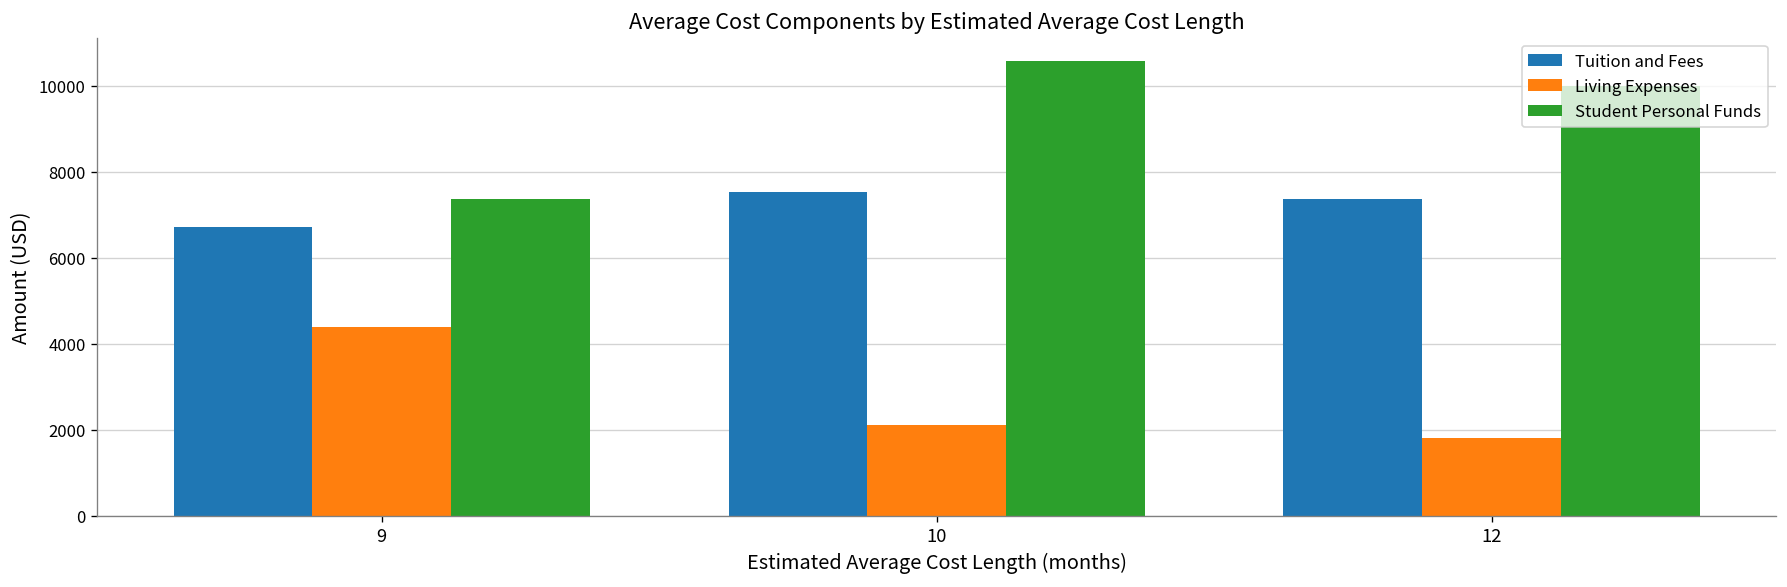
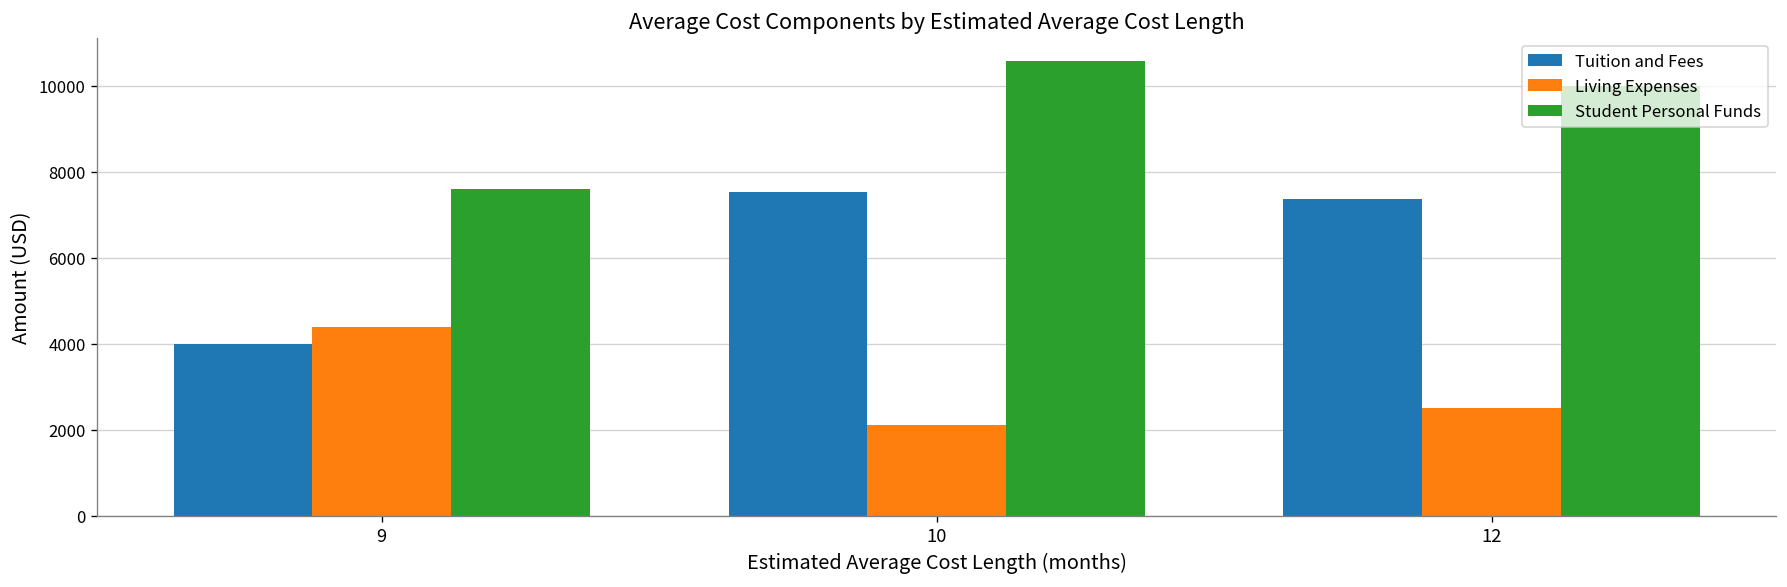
Tuition and Fees, 9: 6700 -> 4000
Student Personal Funds, 9: 7400 -> 7600
Living Expenses, 12: 1800 -> 2500
